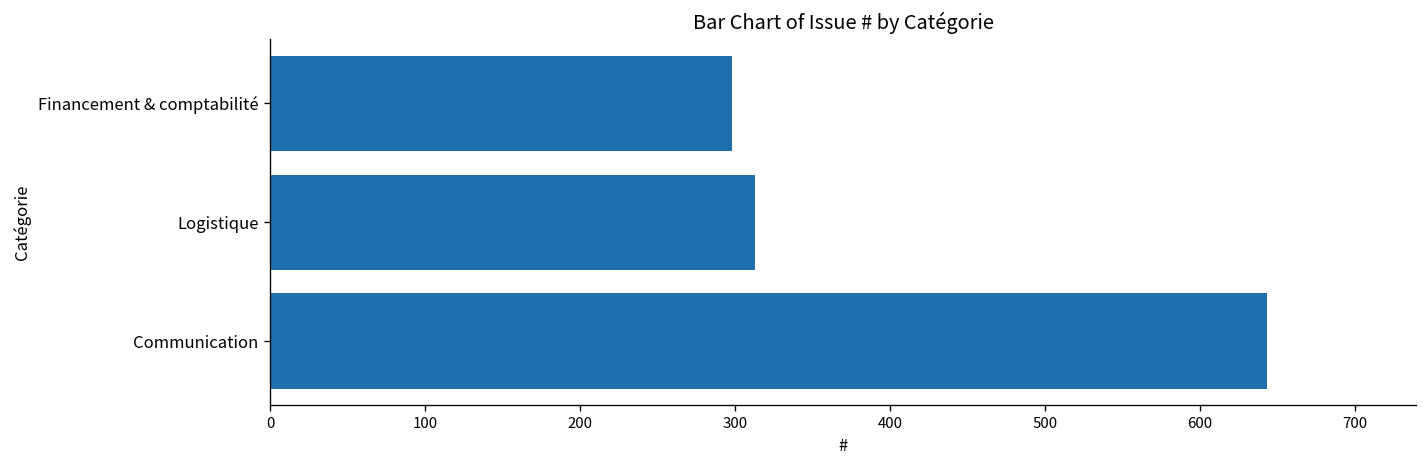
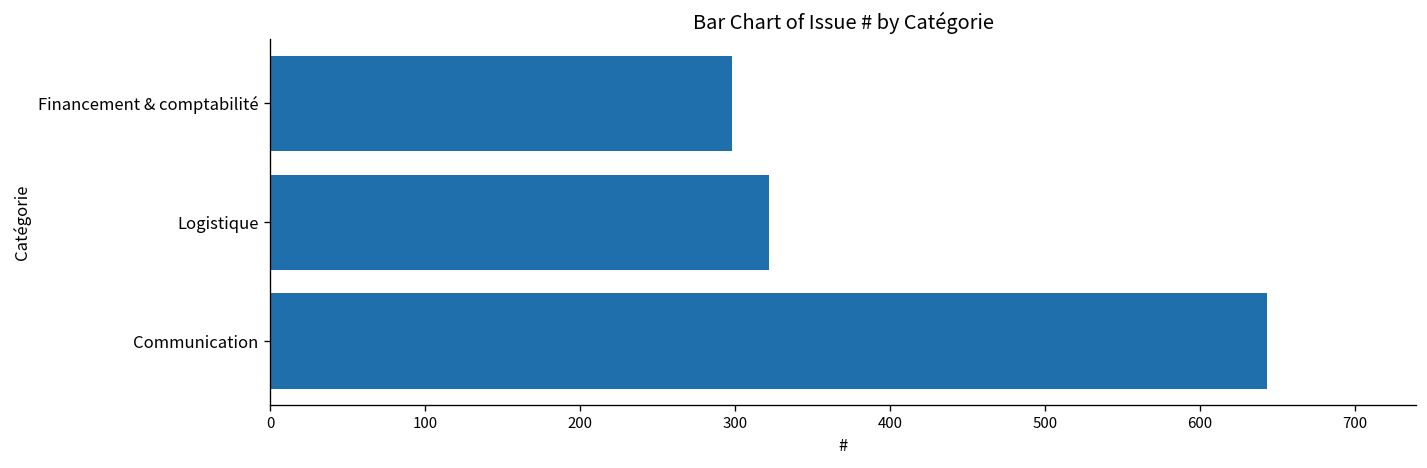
Logistique: 313 -> 322
